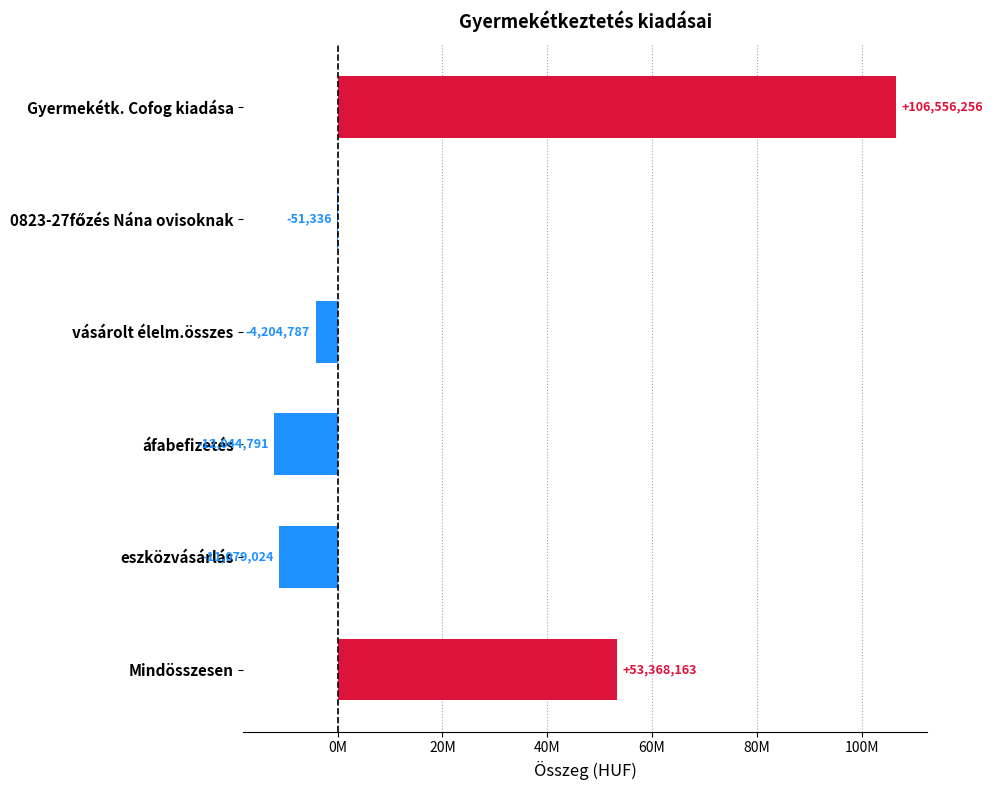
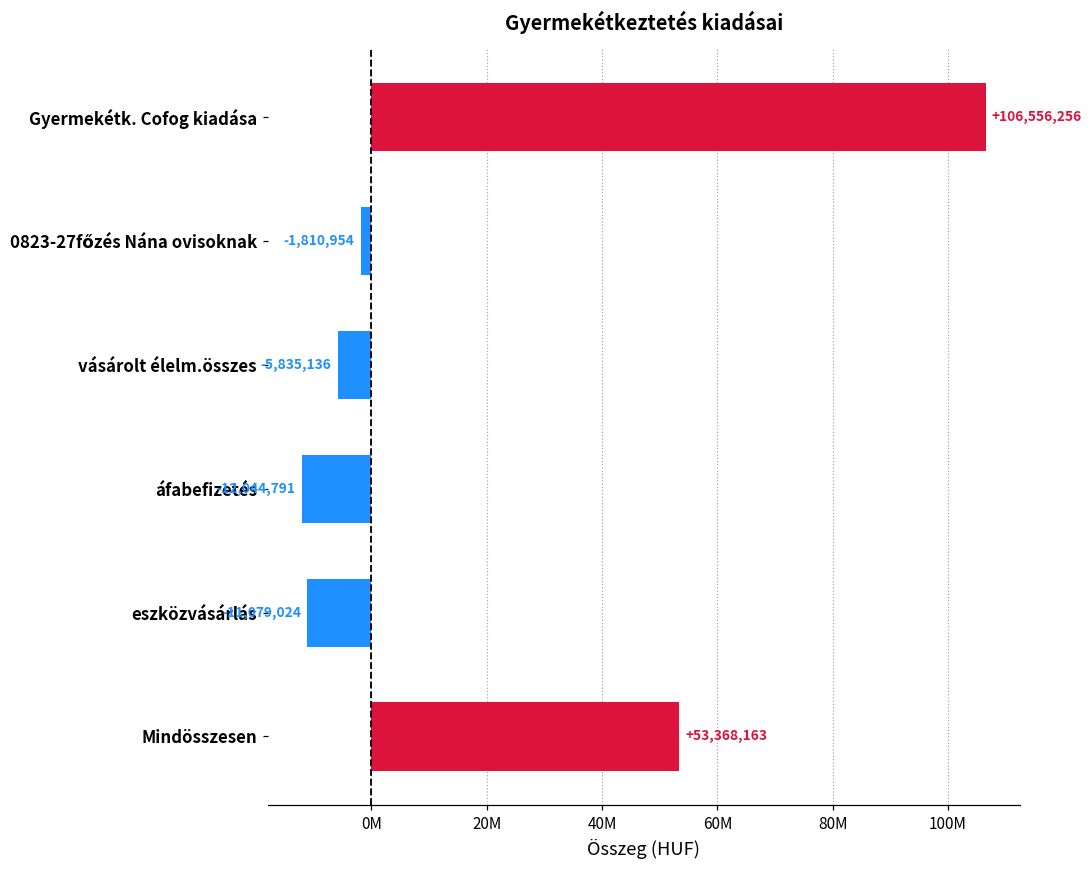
0823-27főzés Nána ovisoknak: -51,336 -> -1,810,954
vásárolt élelm.összes: -4,204,787 -> -5,835,136
